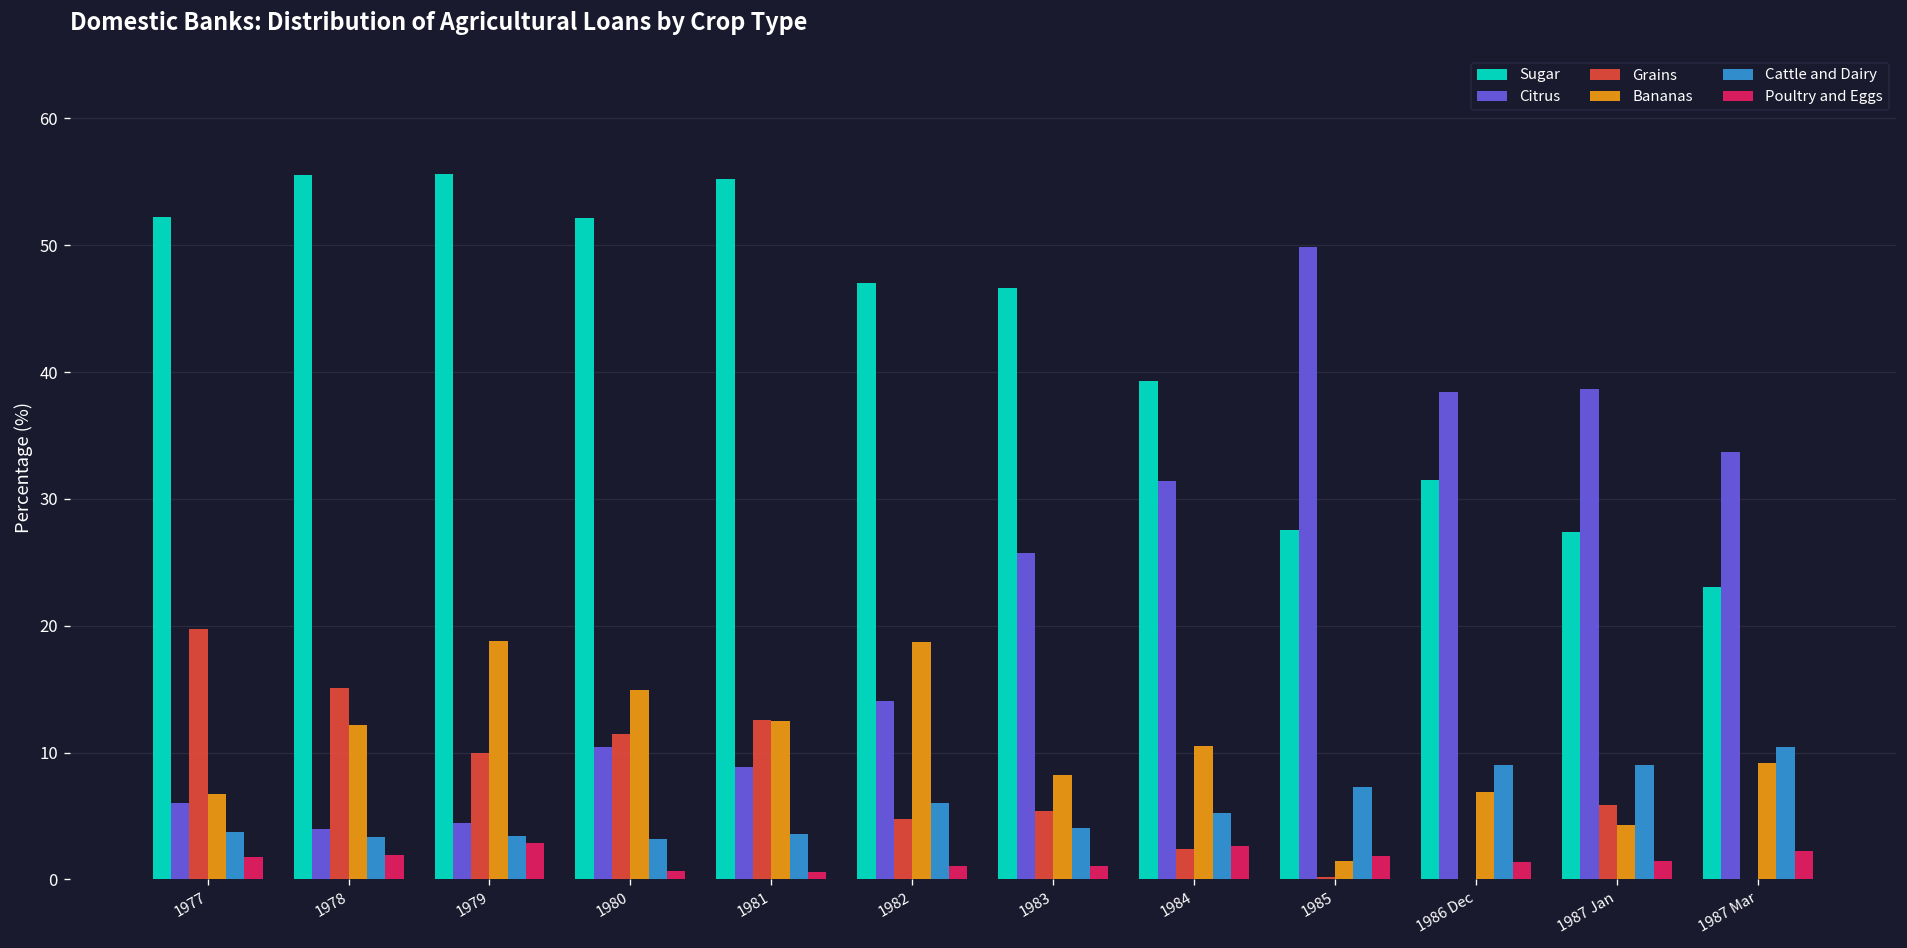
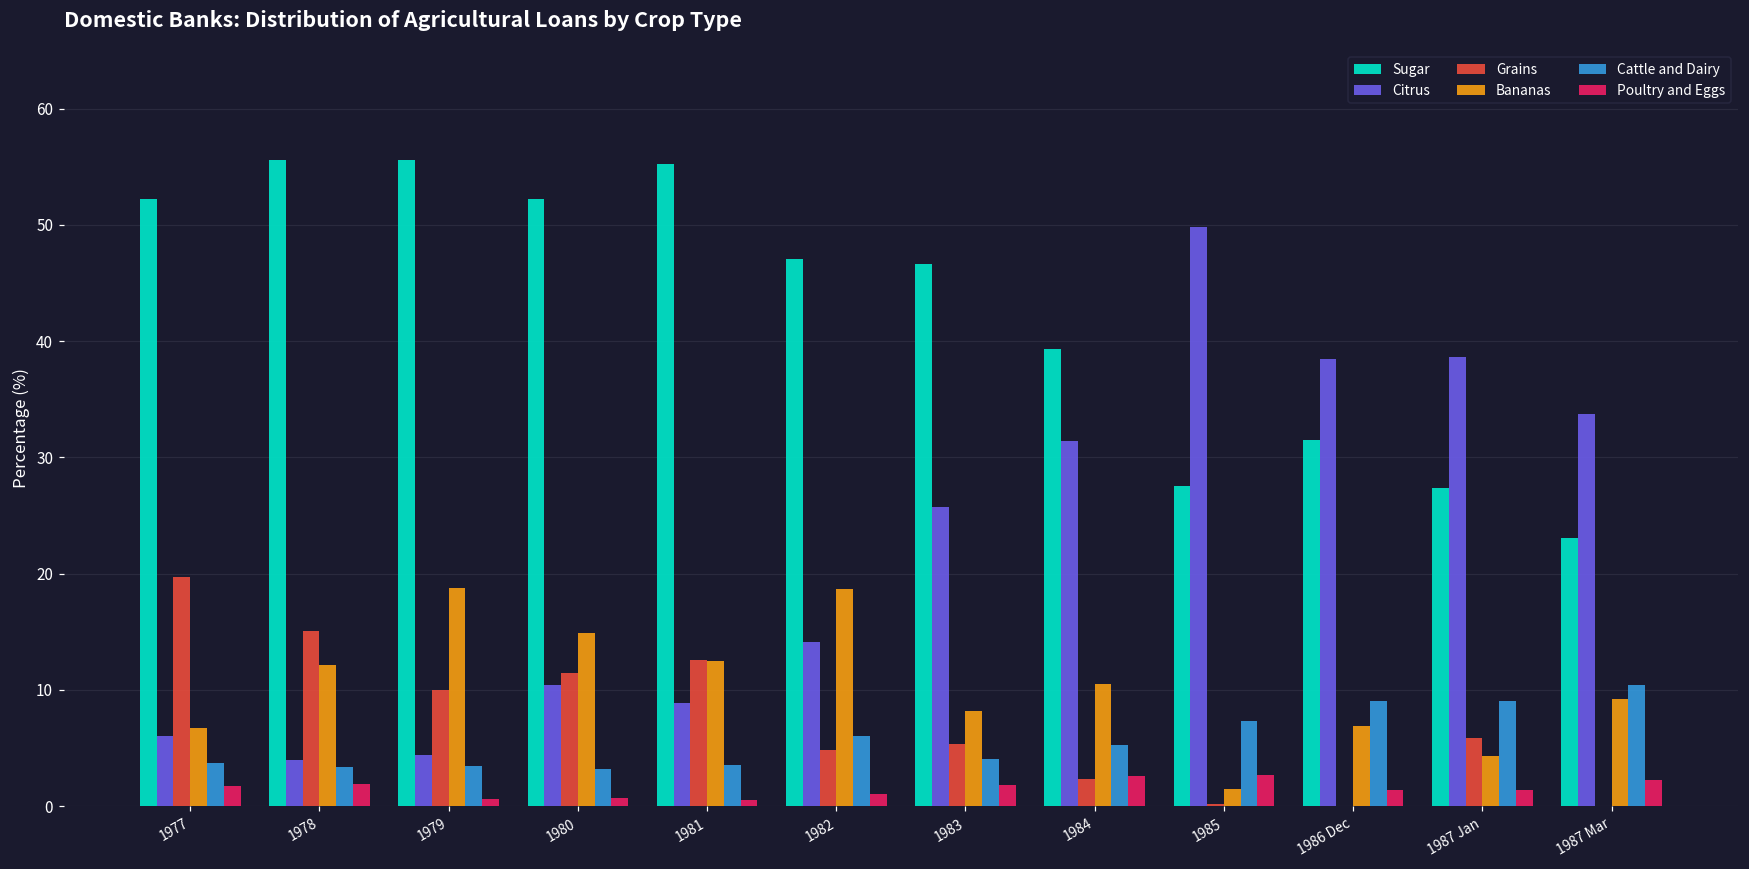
Poultry and Eggs, 1979: 2.9 -> 0.6
Poultry and Eggs, 1983: 1.0 -> 1.8
Poultry and Eggs, 1985: 1.9 -> 2.6
